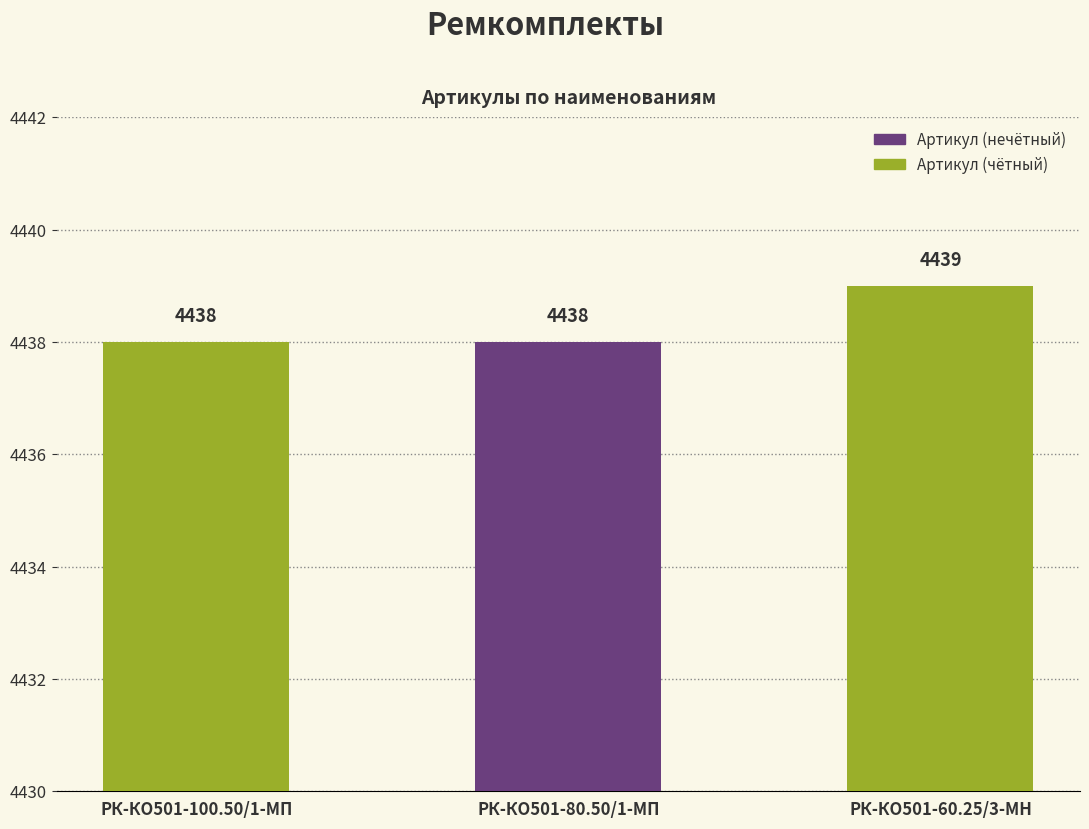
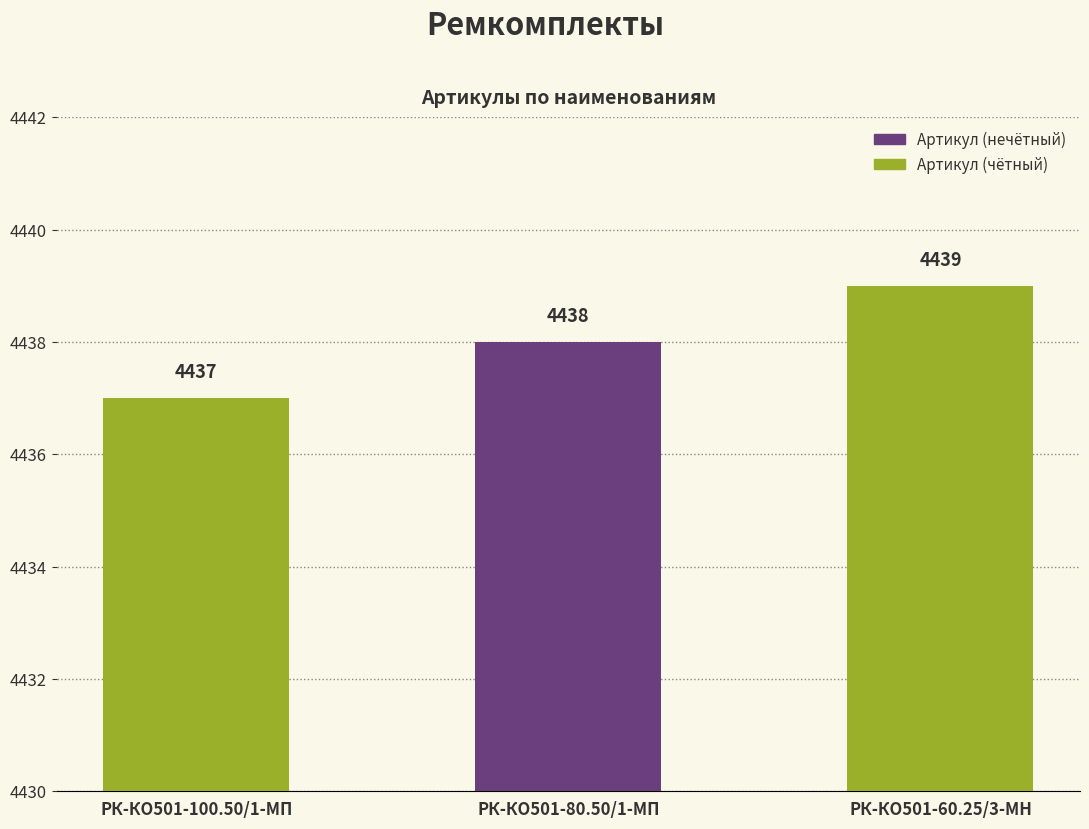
РК-КО501-100.50/1-МП: 4438 -> 4437
